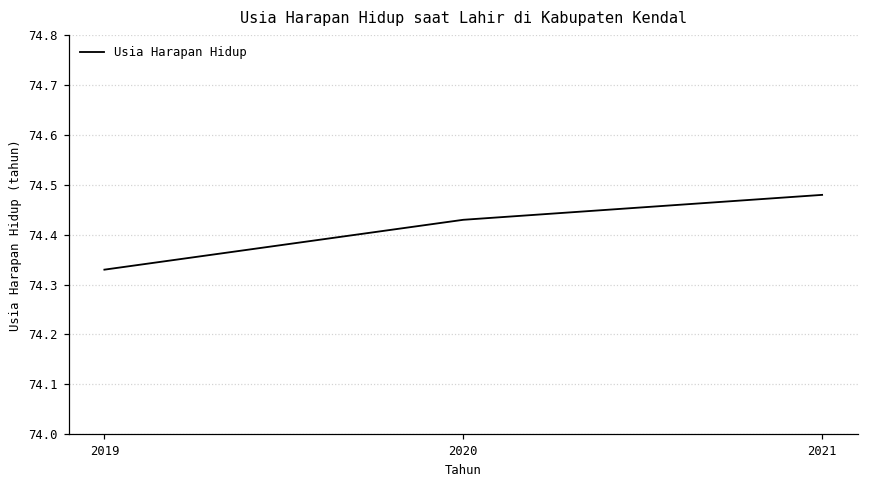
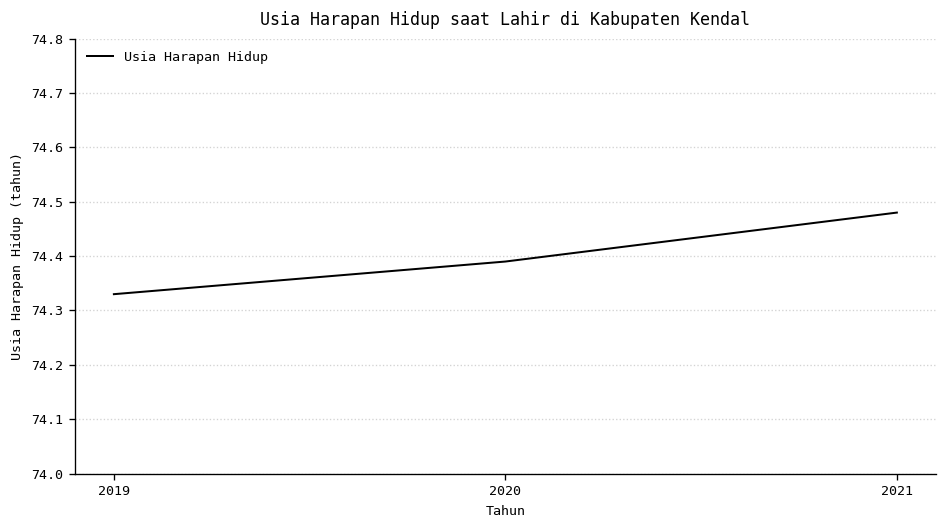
2020: 74.43 -> 74.39
